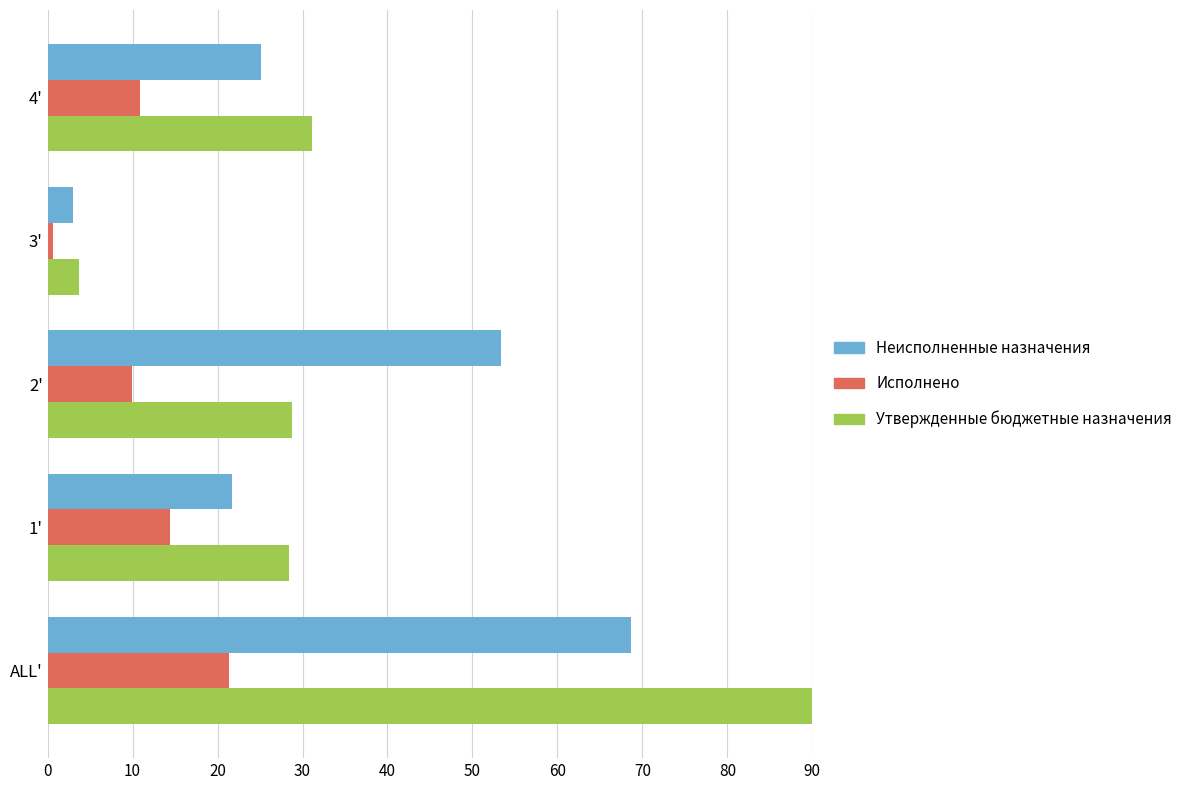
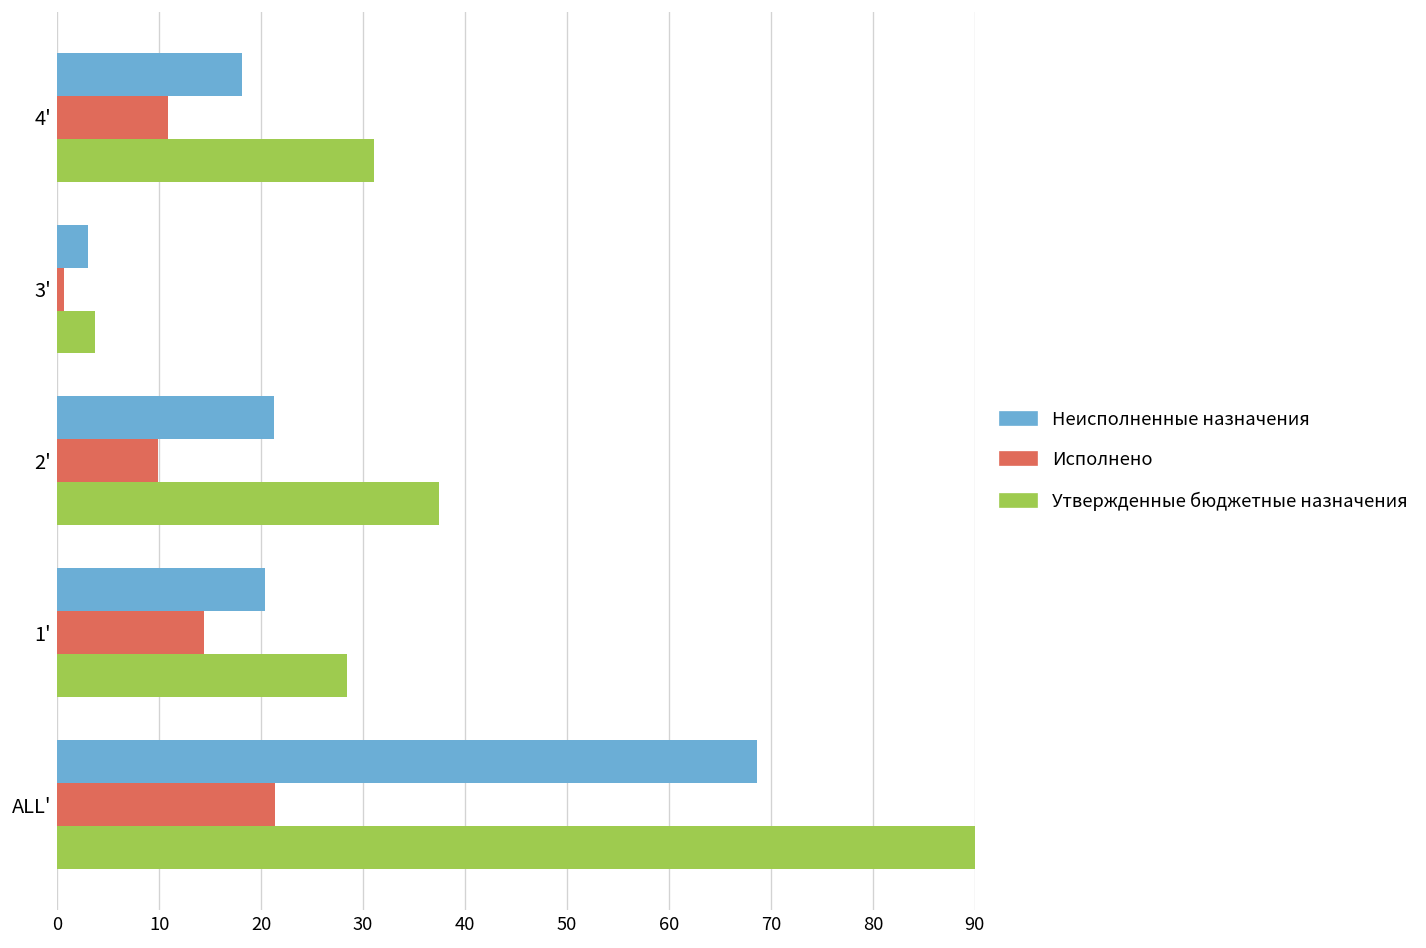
Неисполненные назначения, 4': 25 -> 18
Неисполненные назначения, 2': 53 -> 21
Утвержденные бюджетные назначения, 2': 29 -> 37
Неисполненные назначения, 1': 22 -> 20
